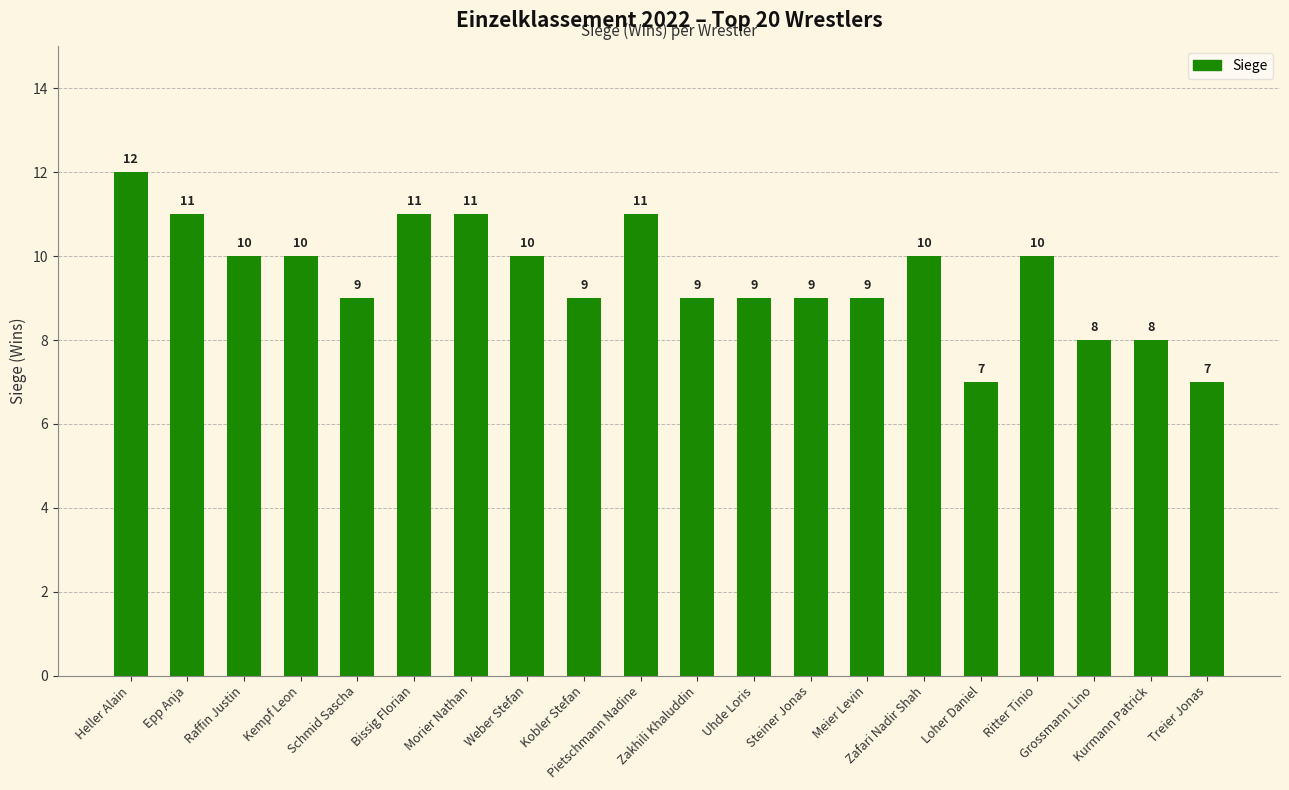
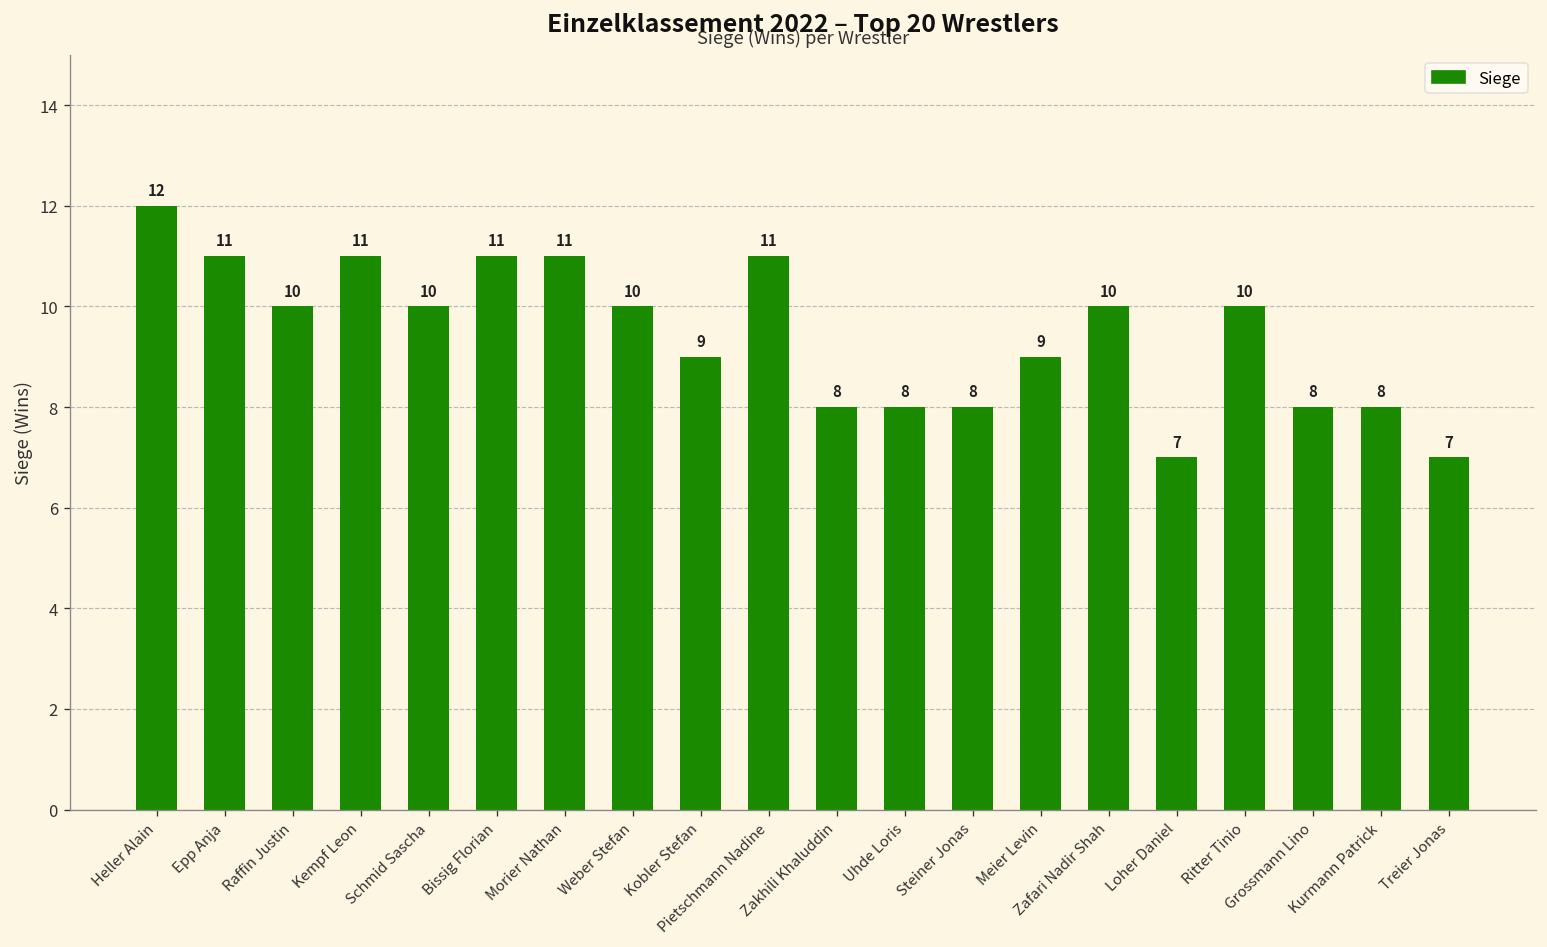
Kempf Leon: 10 -> 11
Schmid Sascha: 9 -> 10
Zakhili Khaluddin: 9 -> 8
Uhde Loris: 9 -> 8
Steiner Jonas: 9 -> 8
